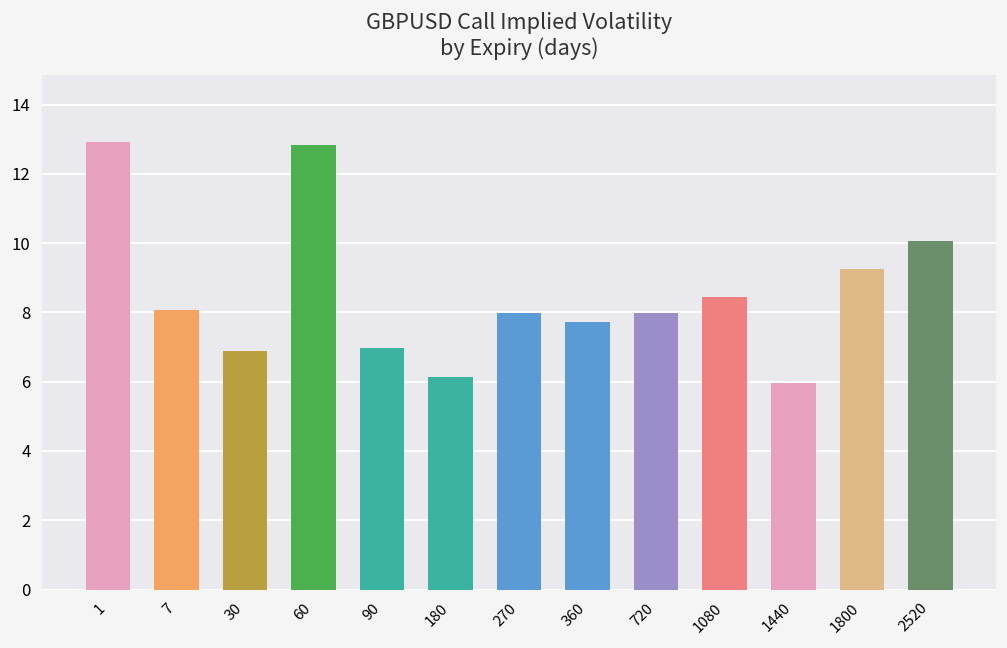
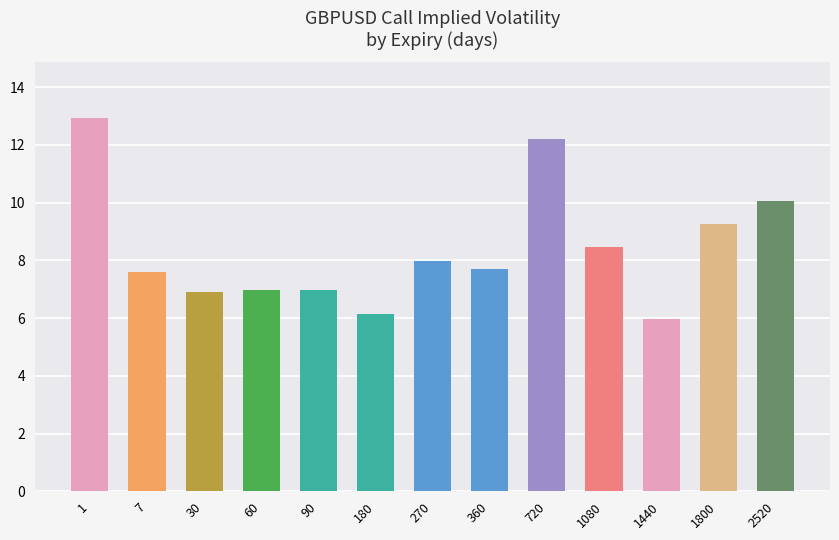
7: 8.1 -> 7.6
60: 12.8 -> 7.0
720: 8.0 -> 12.2
